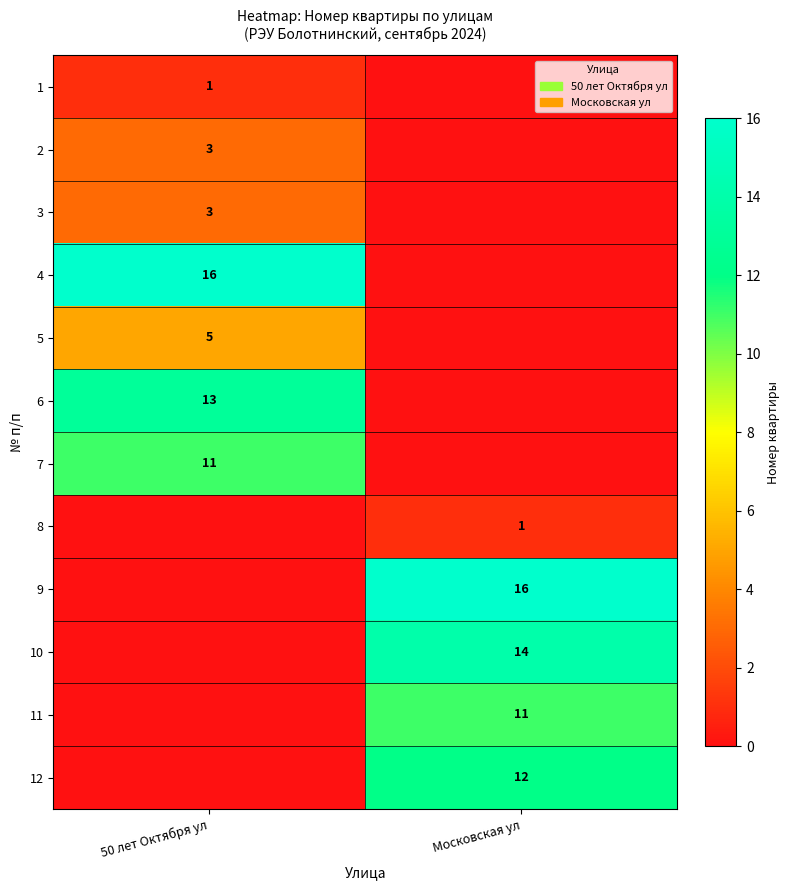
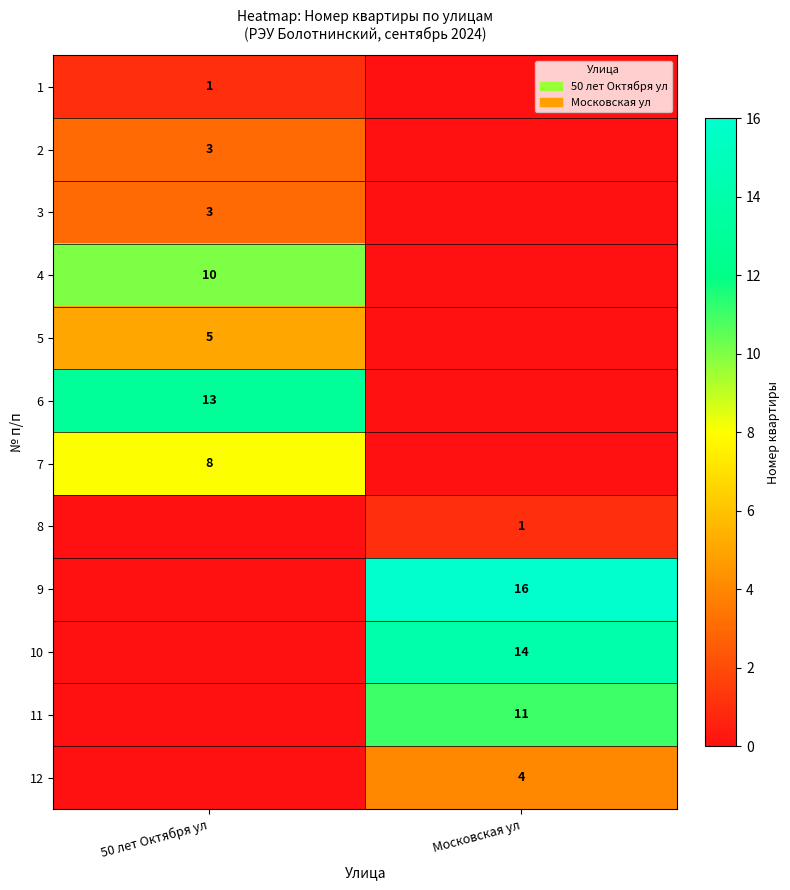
4, 50 лет Октября ул: 16 -> 10
7, 50 лет Октября ул: 11 -> 8
12, Московская ул: 12 -> 4
